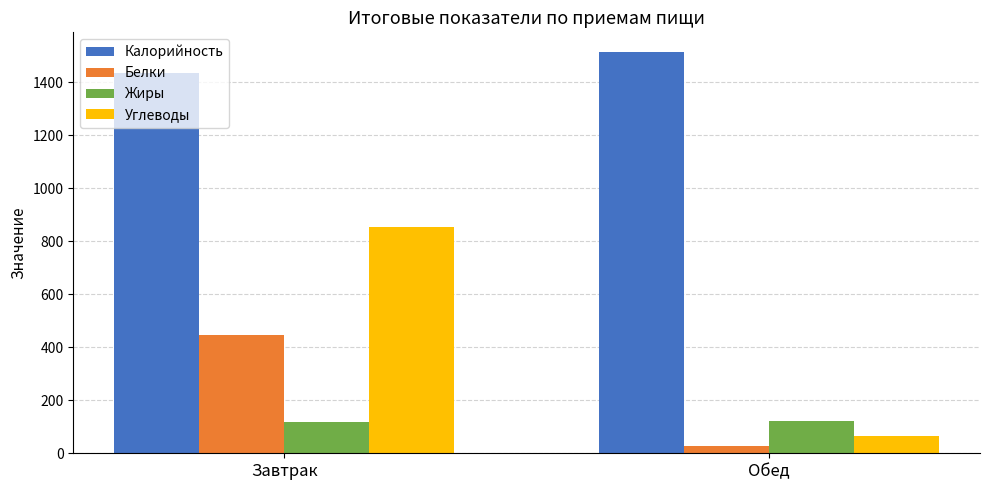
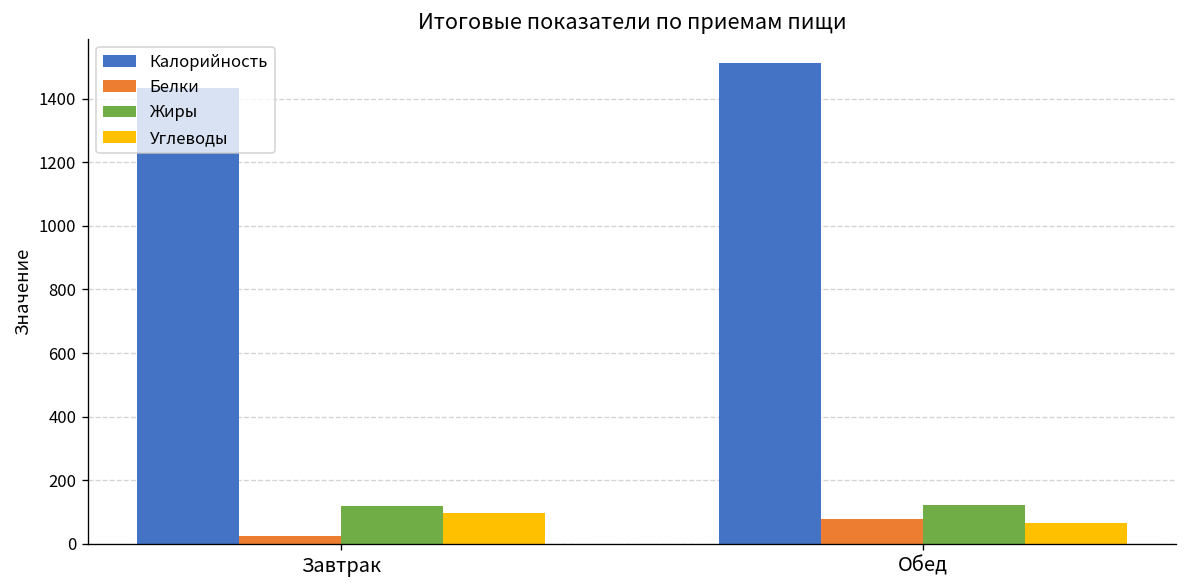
Белки, Завтрак: 450 -> 20
Углеводы, Завтрак: 850 -> 100
Белки, Обед: 30 -> 80
